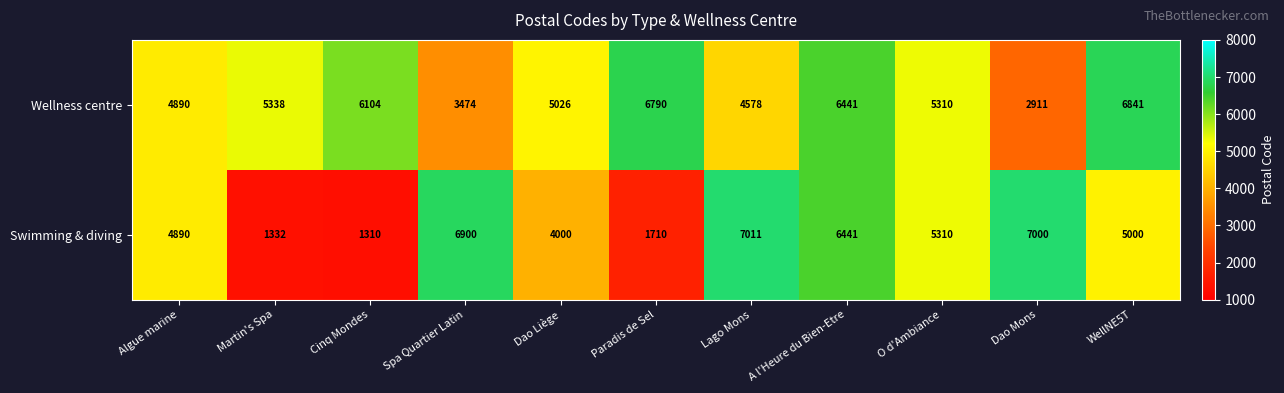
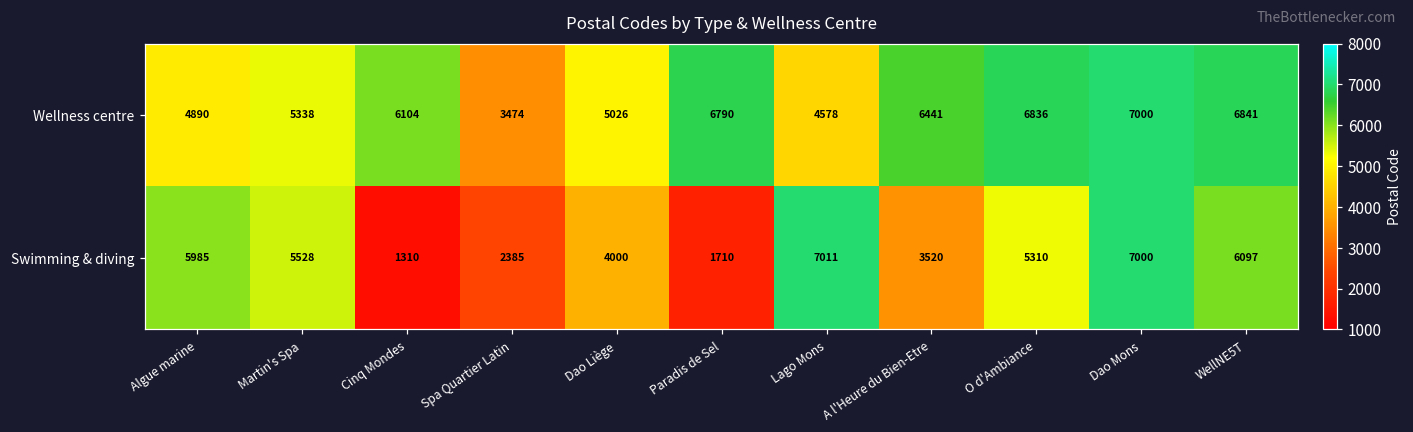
Wellness centre, O d'Ambiance: 5310 -> 6836
Wellness centre, Dao Mons: 2911 -> 7000
Swimming & diving, Algue marine: 4890 -> 5985
Swimming & diving, Martin's Spa: 1332 -> 5528
Swimming & diving, Spa Quartier Latin: 6900 -> 2385
Swimming & diving, A l'Heure du Bien-Etre: 6441 -> 3520
Swimming & diving, WellNE5T: 5000 -> 6097
